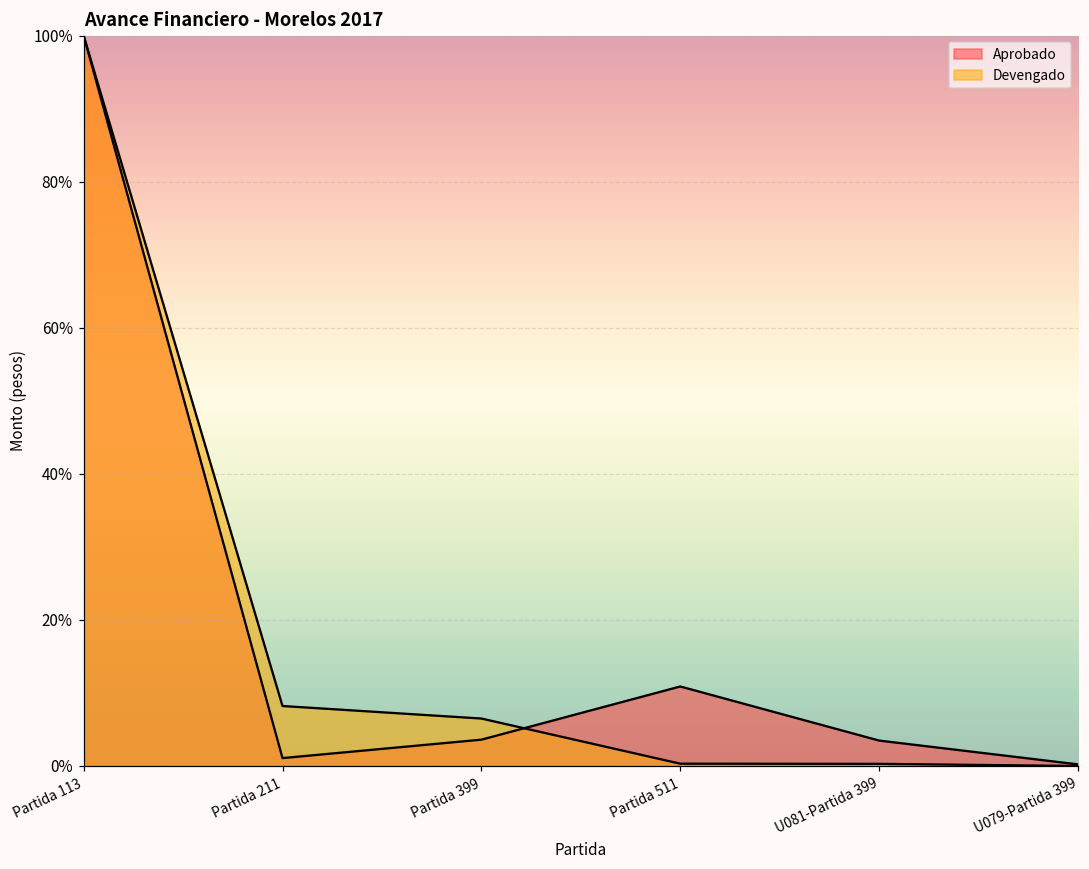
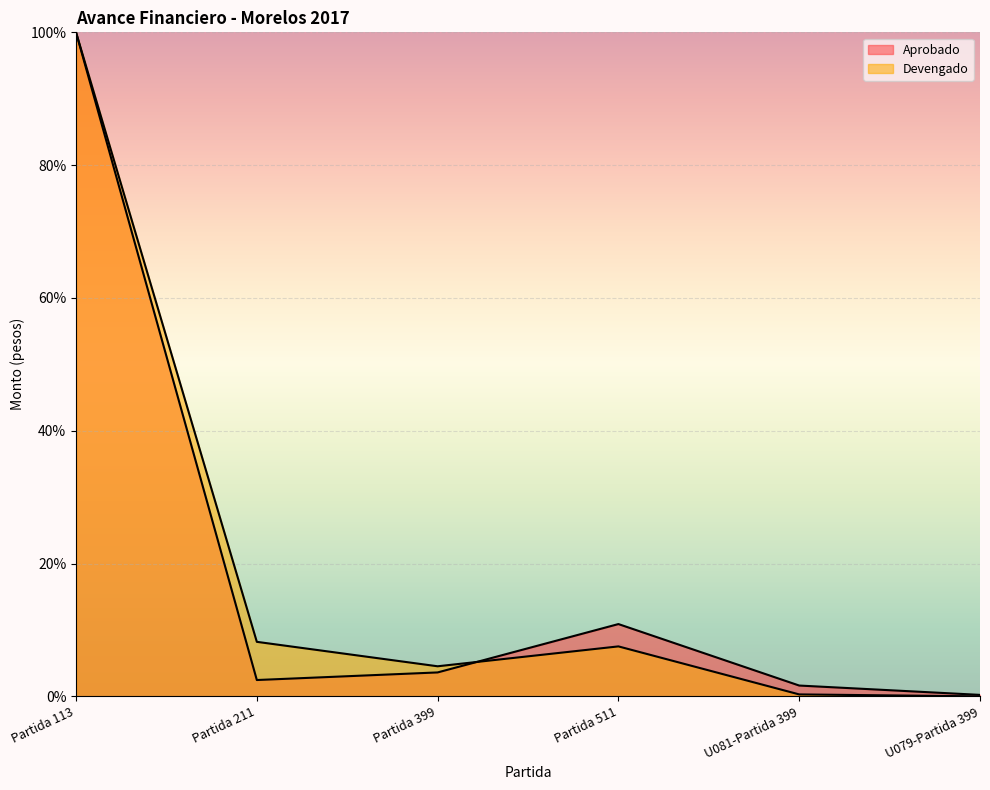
Aprobado, Partida 211: 1% -> 2%
Devengado, Partida 399: 6% -> 5%
Devengado, Partida 511: 0% -> 8%
Aprobado, U081-Partida 399: 3% -> 2%
